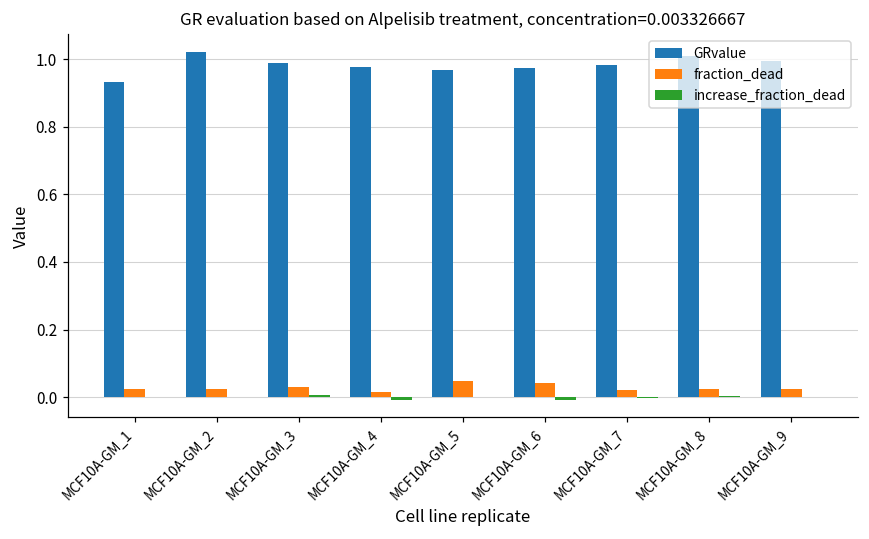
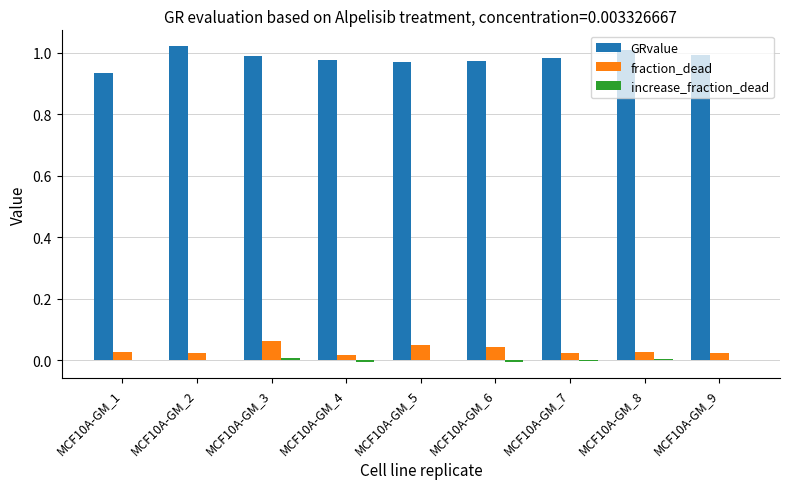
fraction_dead, MCF10A-GM_3: 0.03 -> 0.06
